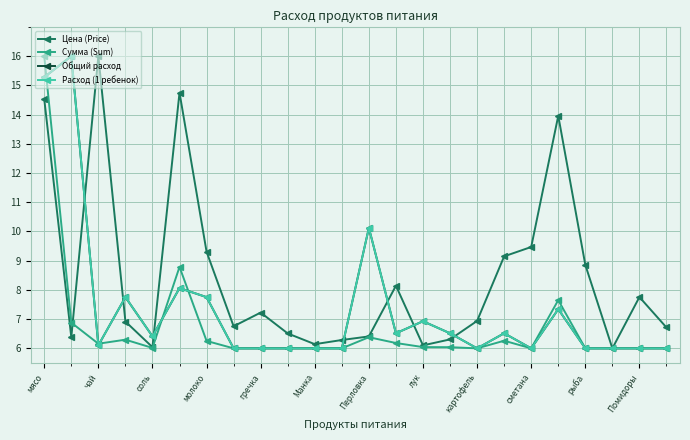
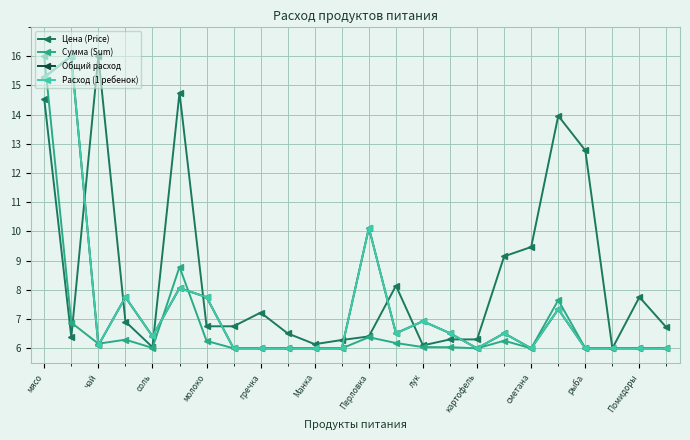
Цена (Price), молоко: 9.3 -> 6.8
Цена (Price), картофель: 6.9 -> 6.3
Цена (Price), рыба: 8.9 -> 12.8
